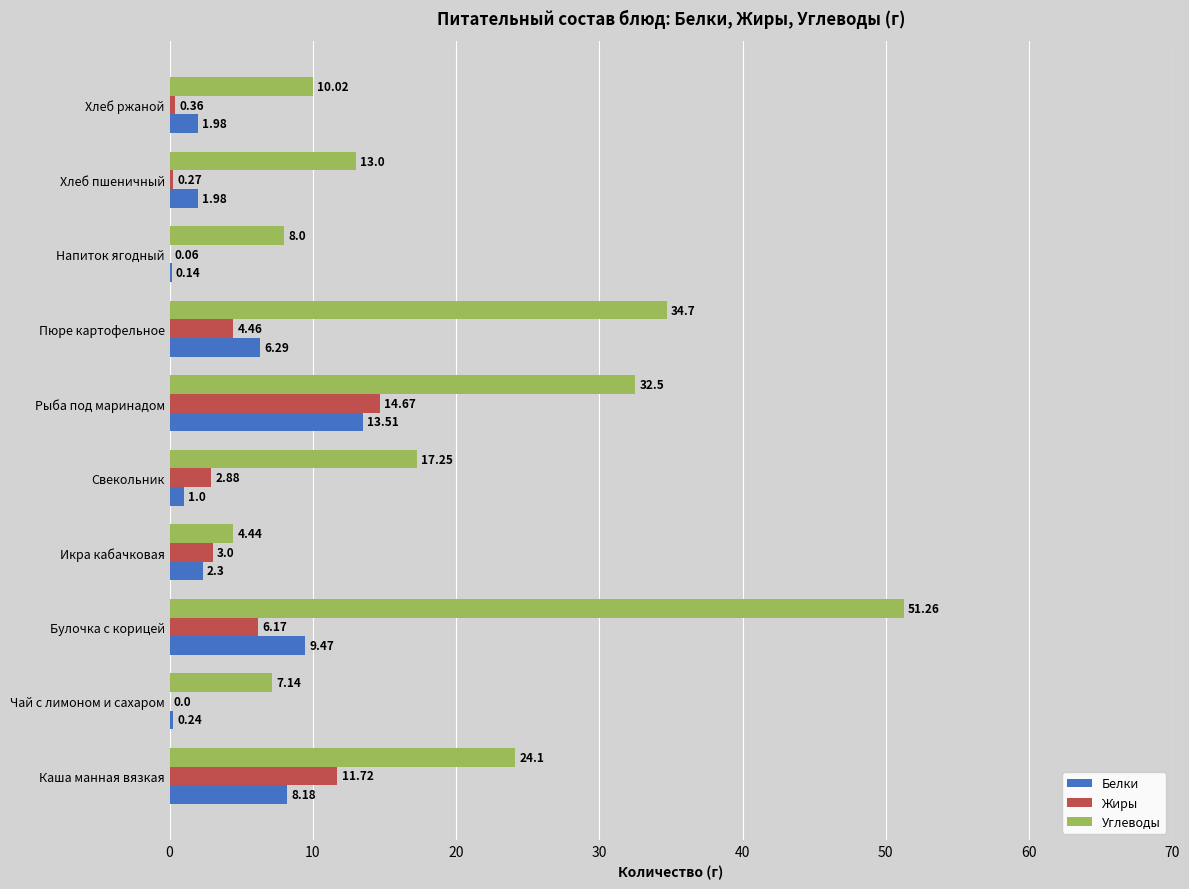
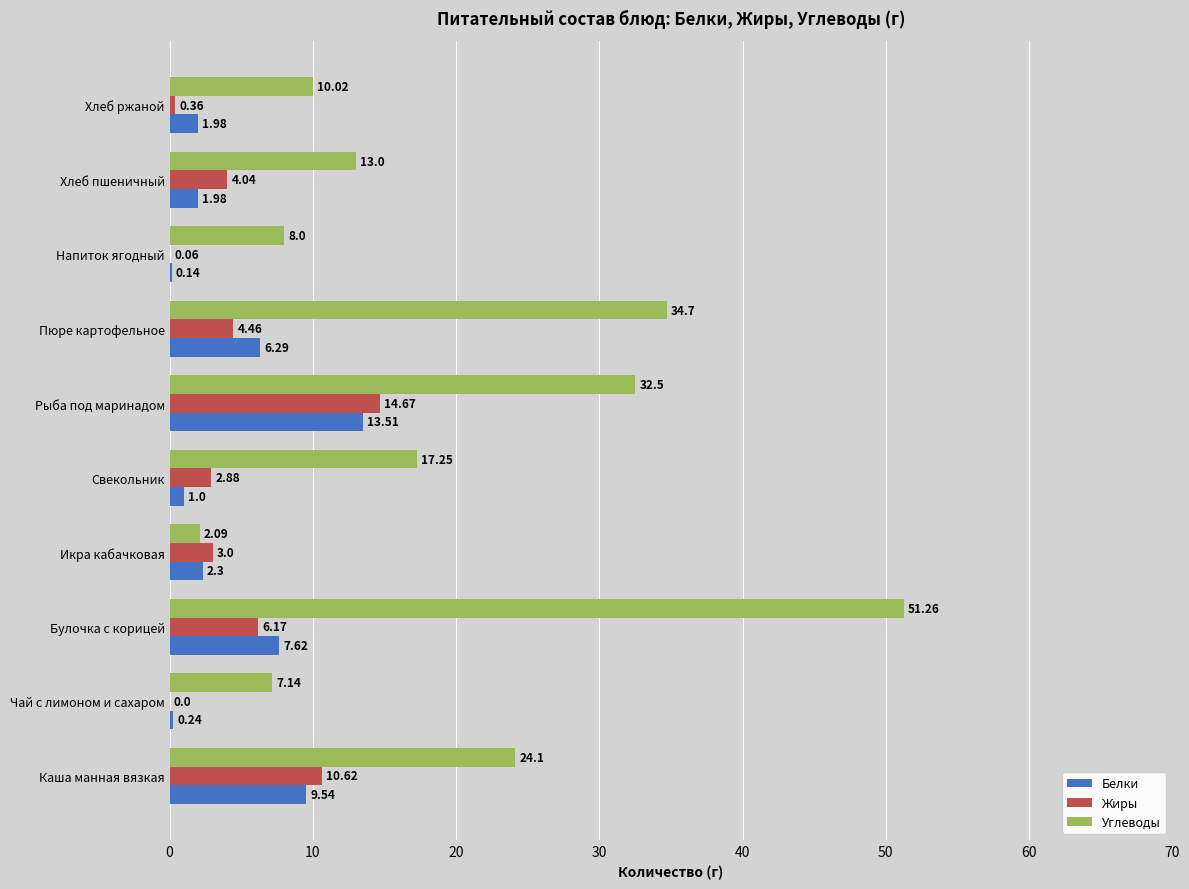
Жиры, Хлеб пшеничный: 0.27 -> 4.04
Углеводы, Икра кабачковая: 4.44 -> 2.09
Белки, Булочка с корицей: 9.47 -> 7.62
Жиры, Каша манная вязкая: 11.72 -> 10.62
Белки, Каша манная вязкая: 8.18 -> 9.54
